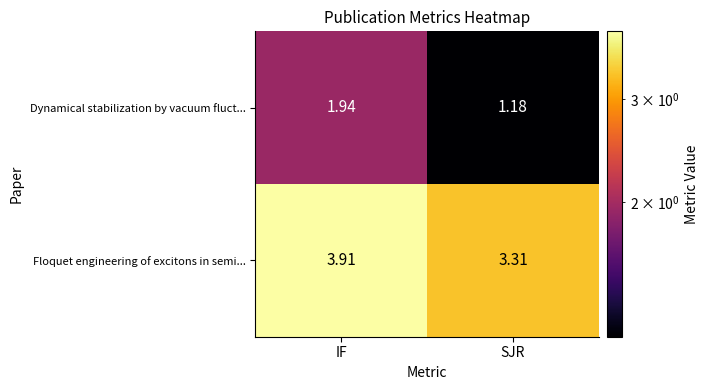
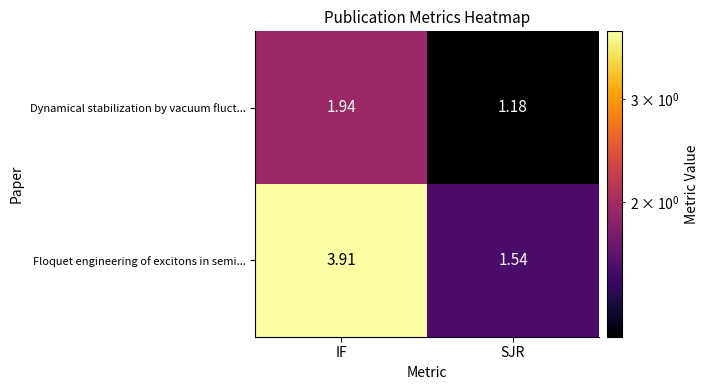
Floquet engineering of excitons in semi..., SJR: 3.31 -> 1.54
